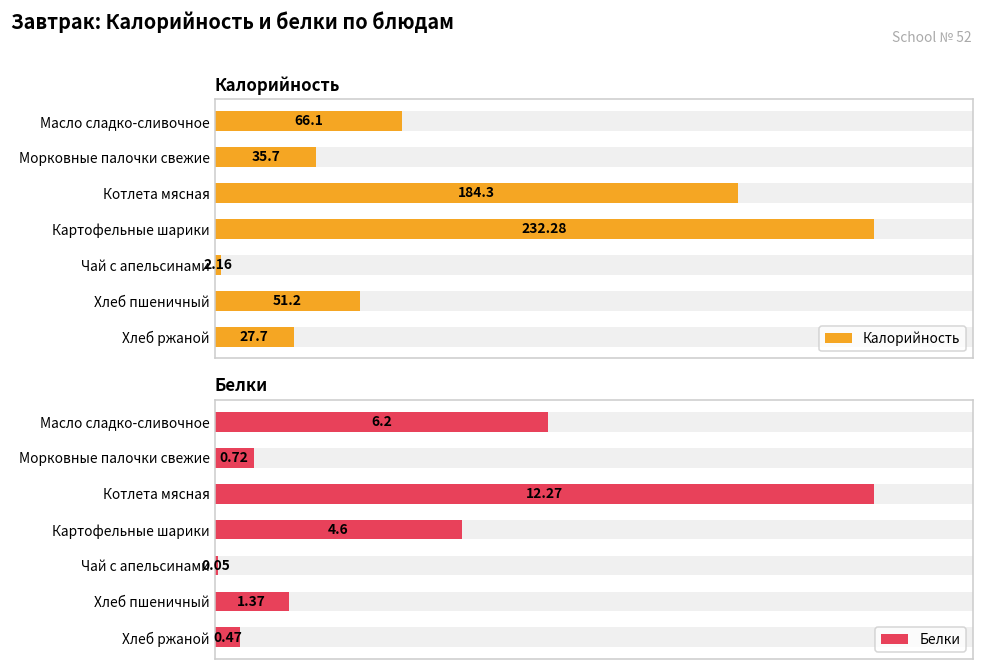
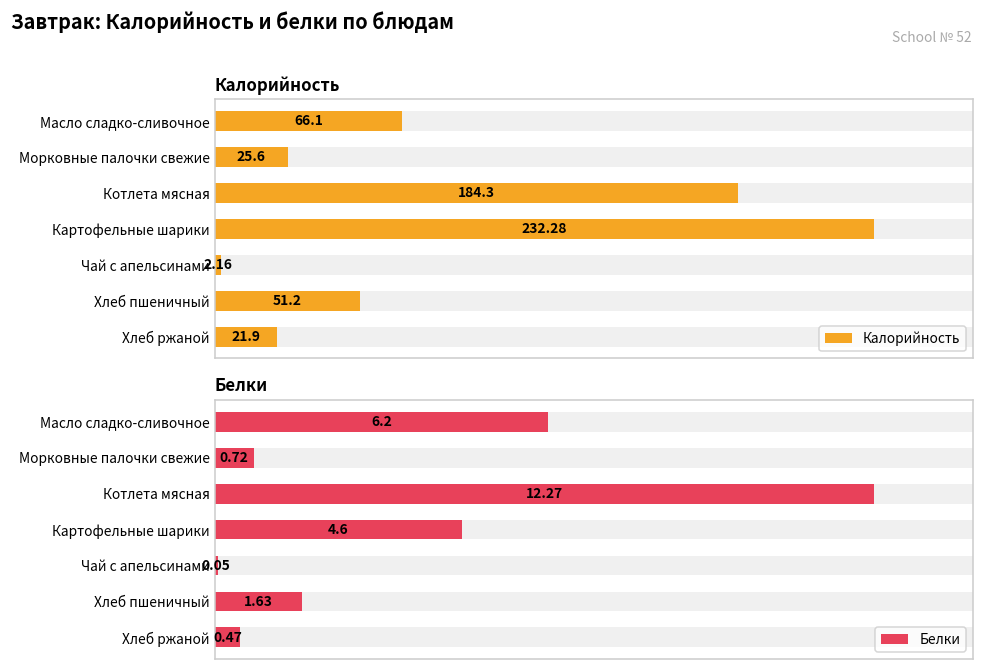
Калорийность, Калорийность, Морковные палочки свежие: 35.7 -> 25.6
Калорийность, Калорийность, Хлеб ржаной: 27.7 -> 21.9
Белки, Белки, Хлеб пшеничный: 1.37 -> 1.63
